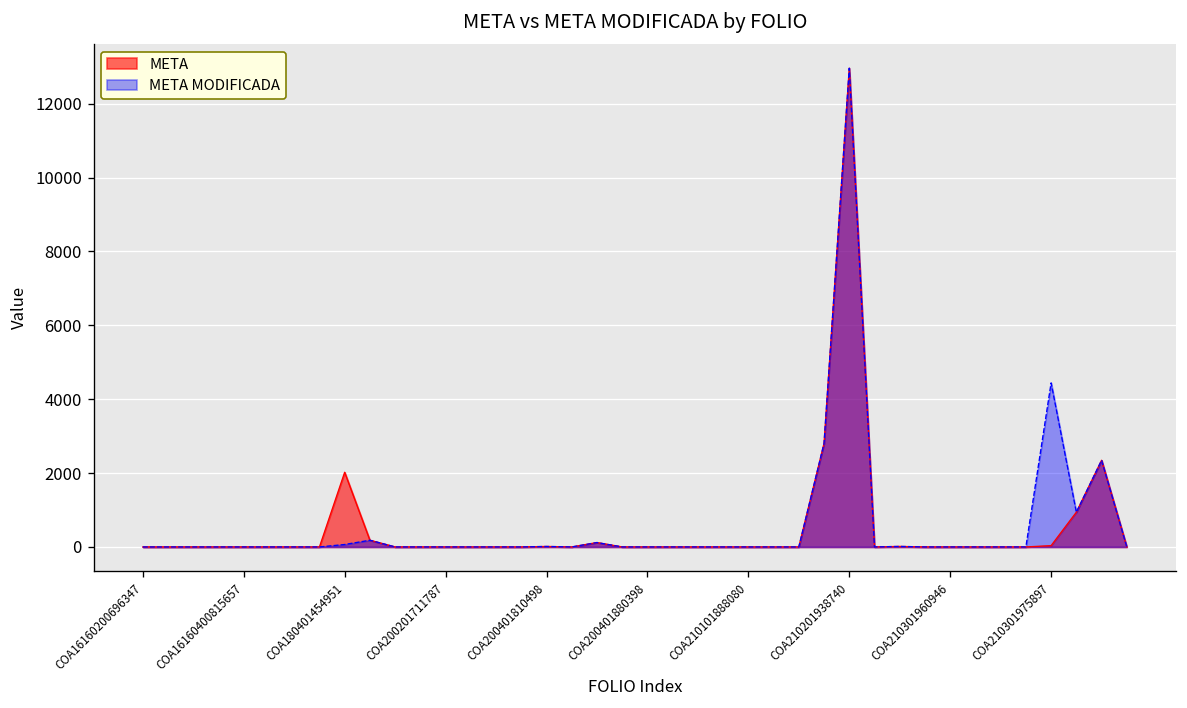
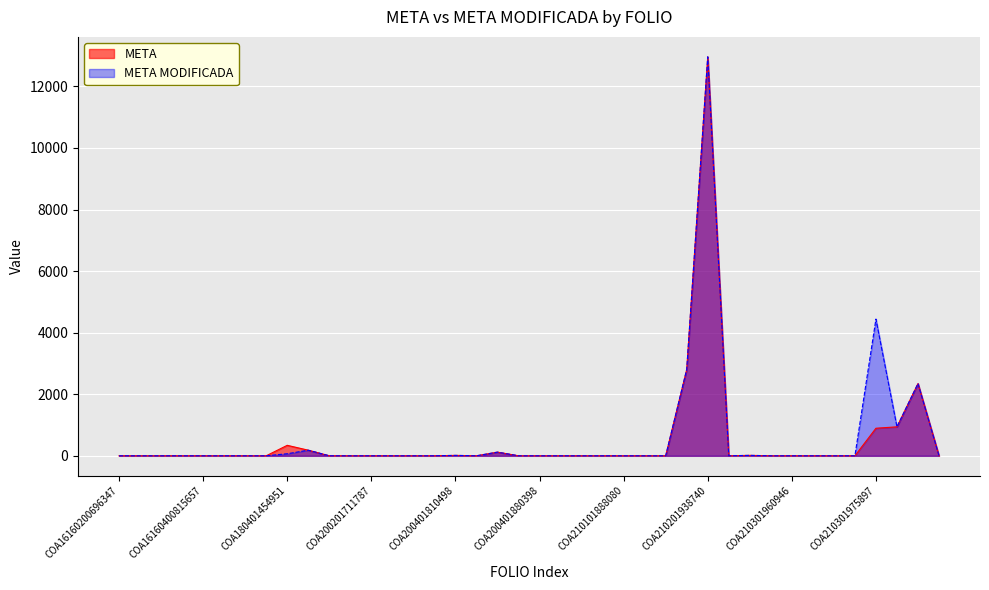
META, COA180401454951: 2000 -> 300
META, COA210301975897: 0 -> 900
